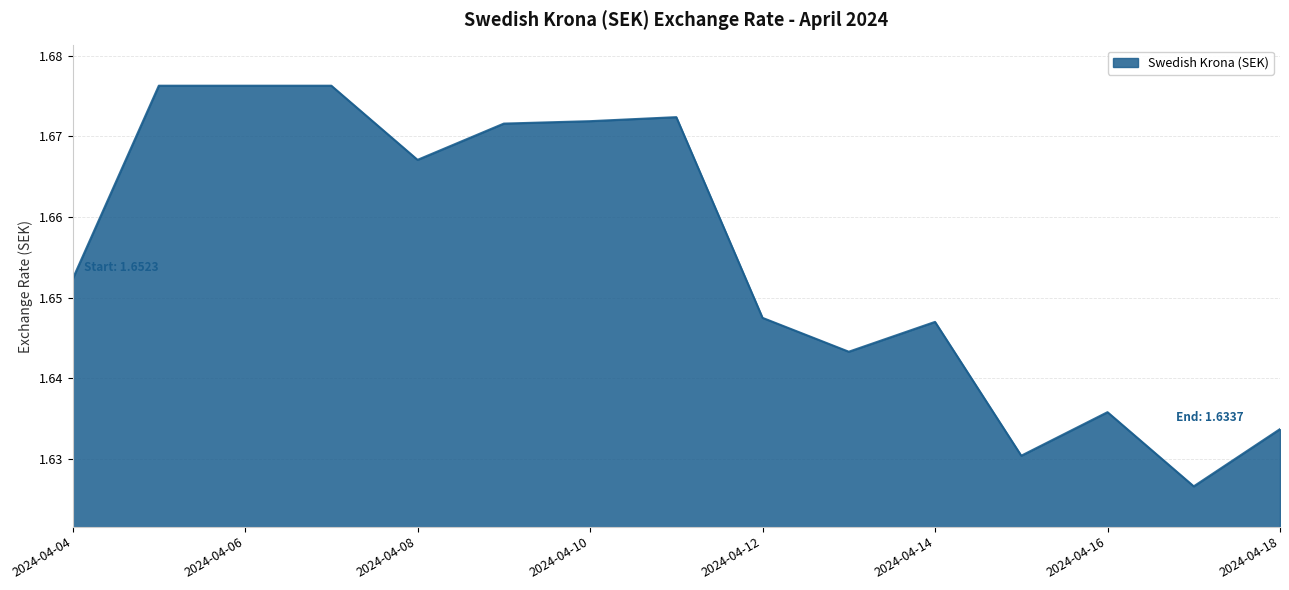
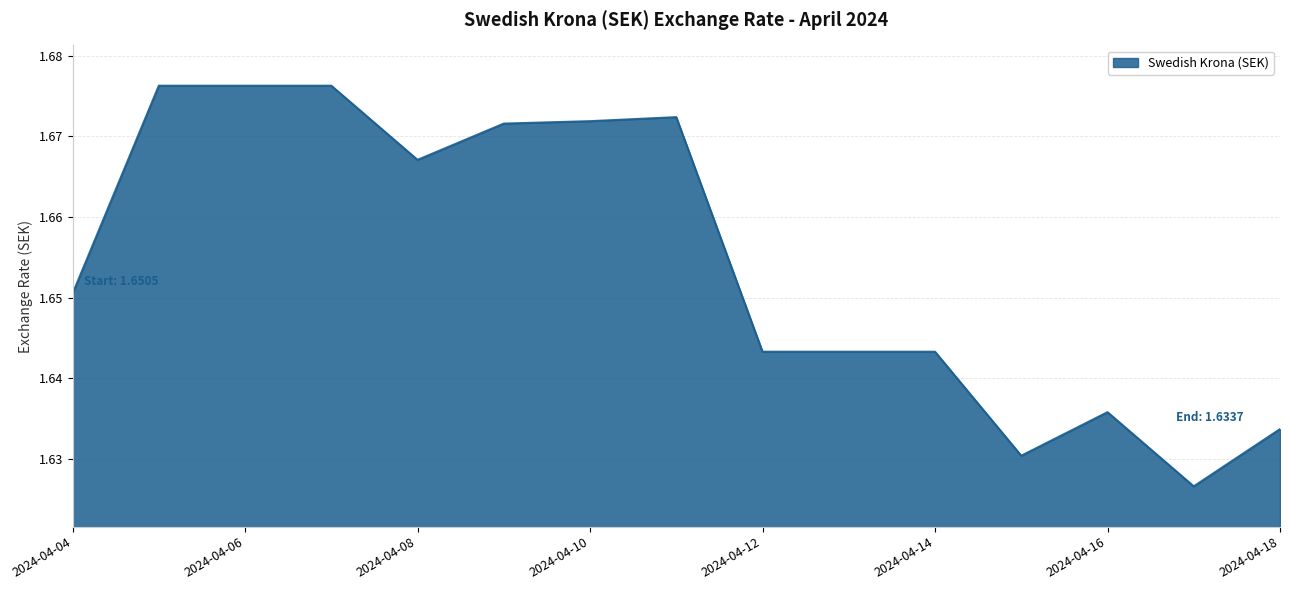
2024-04-04: 1.652 -> 1.651
2024-04-12: 1.648 -> 1.643
2024-04-14: 1.647 -> 1.643
